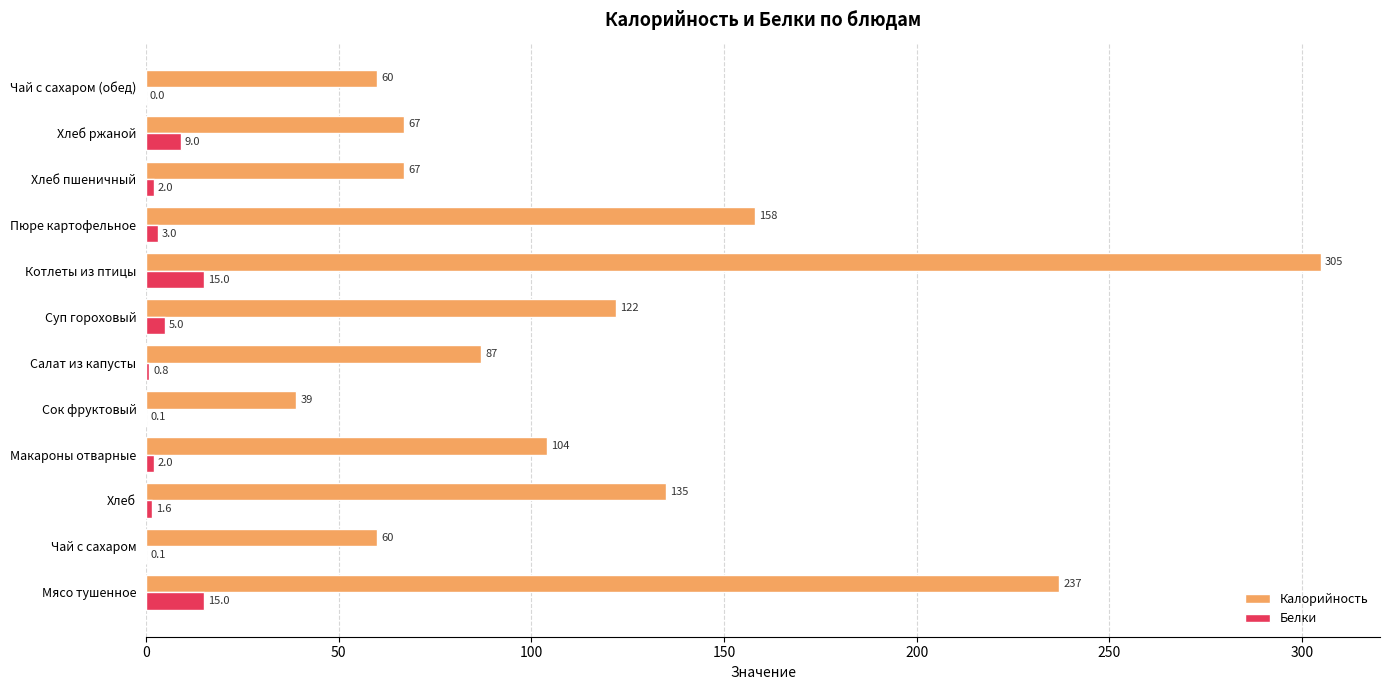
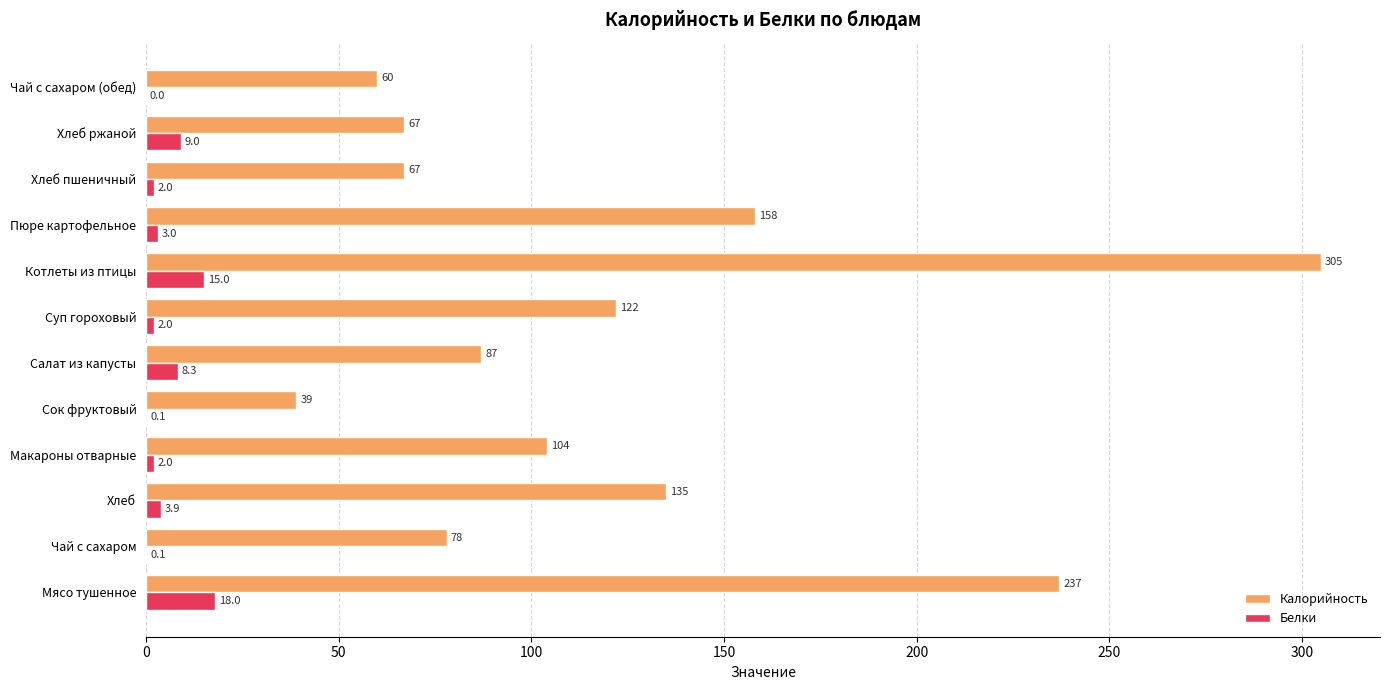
Белки, Суп гороховый: 5.0 -> 2.0
Белки, Салат из капусты: 0.8 -> 8.3
Белки, Хлеб: 1.6 -> 3.9
Калорийность, Чай с сахаром: 60 -> 78
Белки, Мясо тушенное: 15.0 -> 18.0
